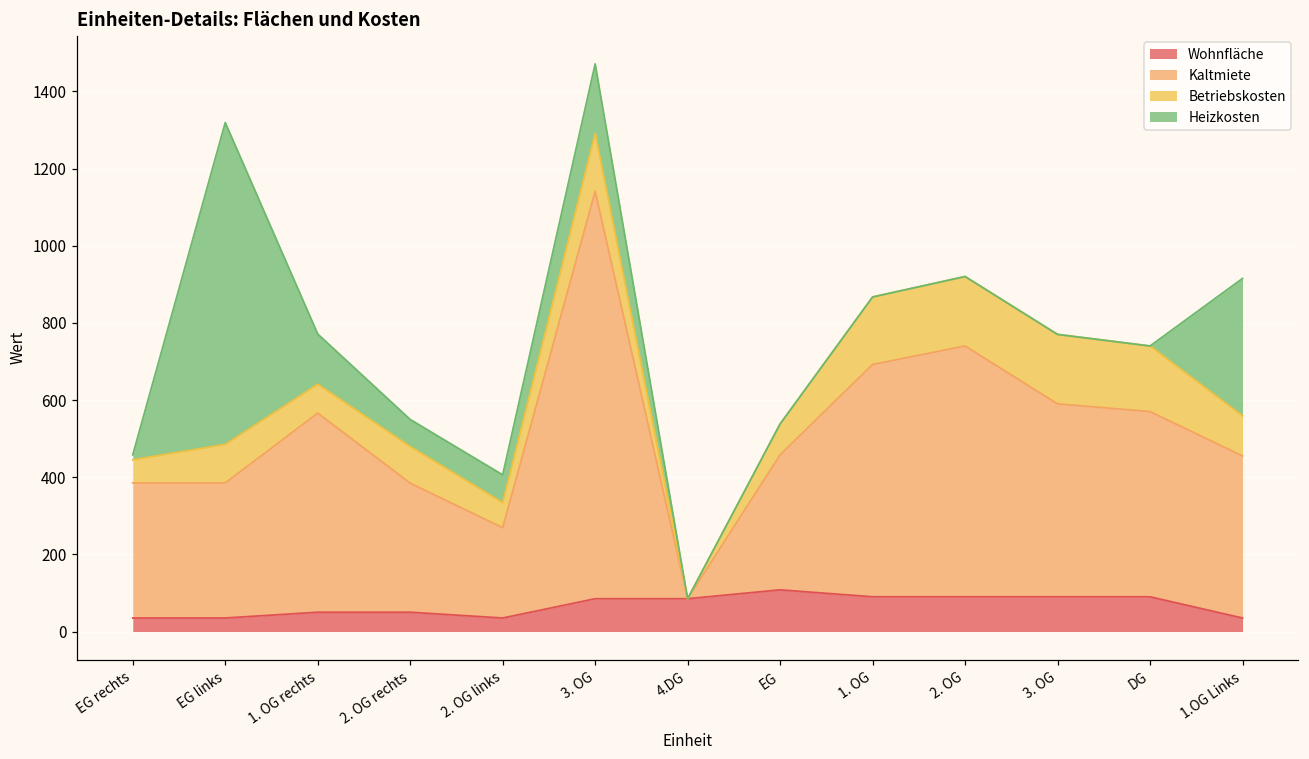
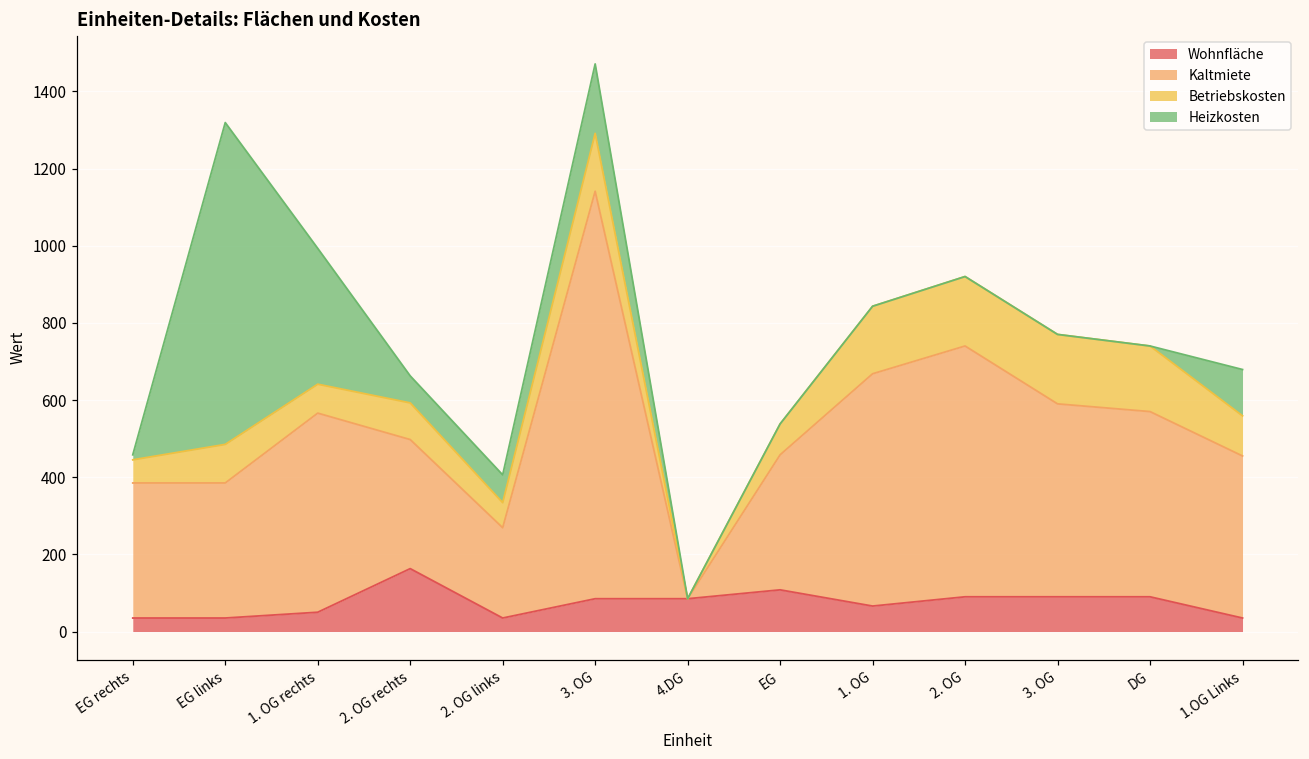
Heizkosten, 1. OG rechts: 130 -> 350
Wohnfläche, 2. OG rechts: 50 -> 160
Wohnfläche, 1. OG: 90 -> 70
Heizkosten, 1.OG Links: 360 -> 120
